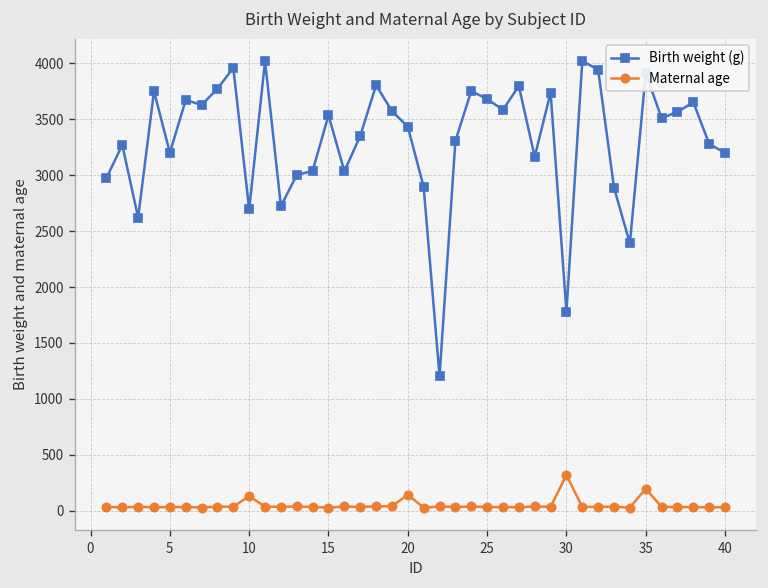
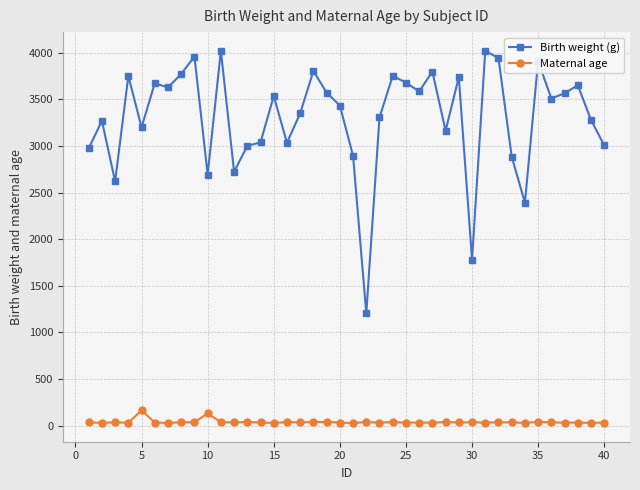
Maternal age, 5: 0 -> 200
Maternal age, 20: 100 -> 0
Maternal age, 30: 300 -> 0
Maternal age, 35: 200 -> 0
Birth weight (g), 40: 3200 -> 3000
